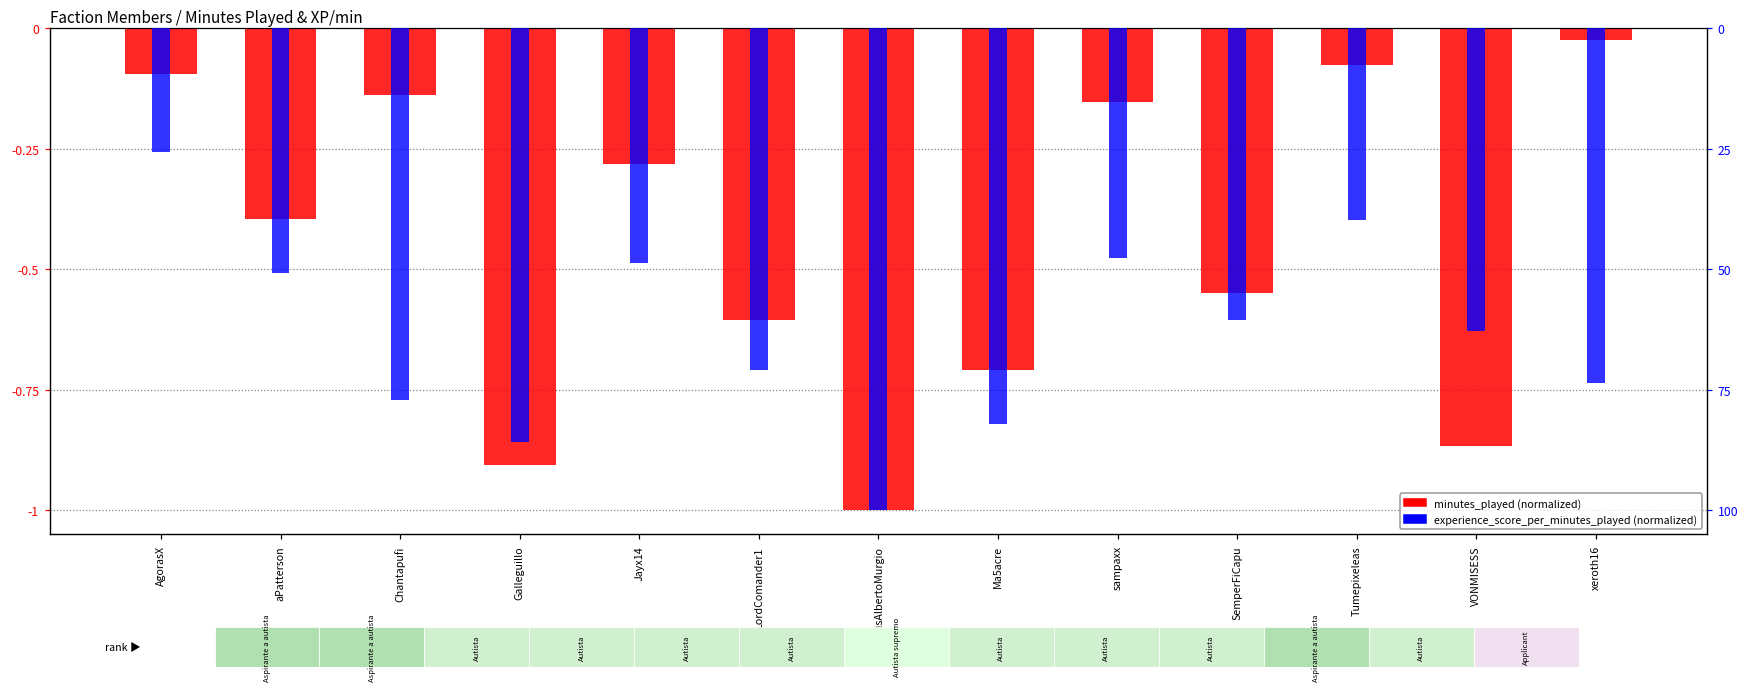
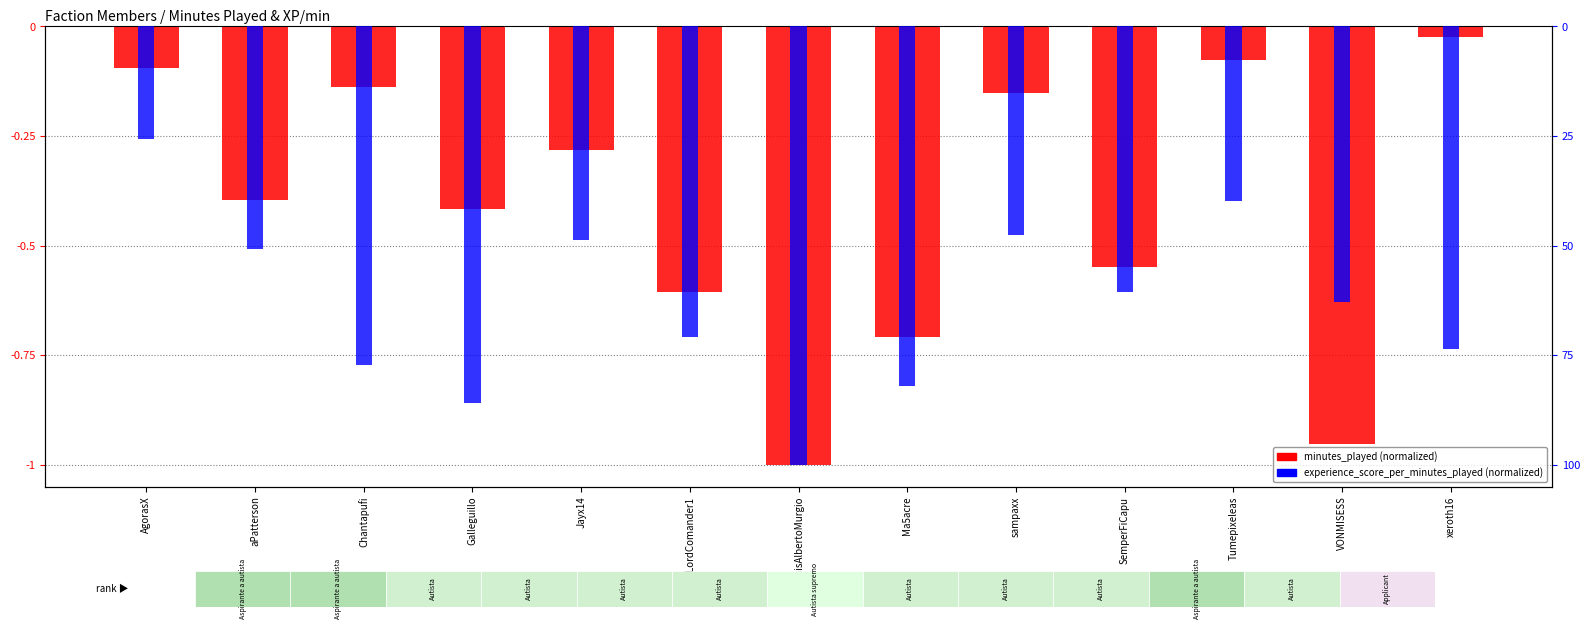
minutes_played (normalized), Galleguillo: -0.91 -> -0.42
minutes_played (normalized), VONMISESS: -0.87 -> -0.95
